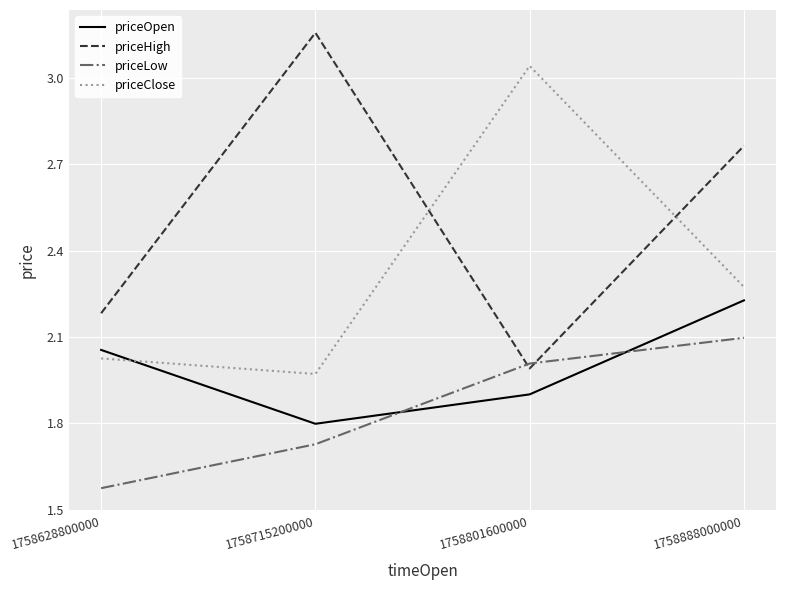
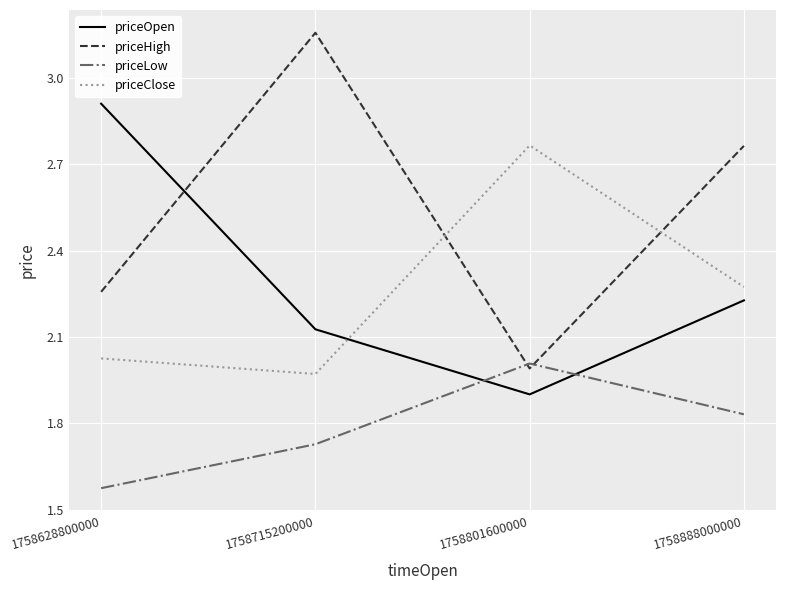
priceOpen, 1758628800000: 2.06 -> 2.91
priceHigh, 1758628800000: 2.18 -> 2.26
priceOpen, 1758715200000: 1.80 -> 2.13
priceClose, 1758801600000: 3.04 -> 2.77
priceLow, 1758888000000: 2.10 -> 1.83
